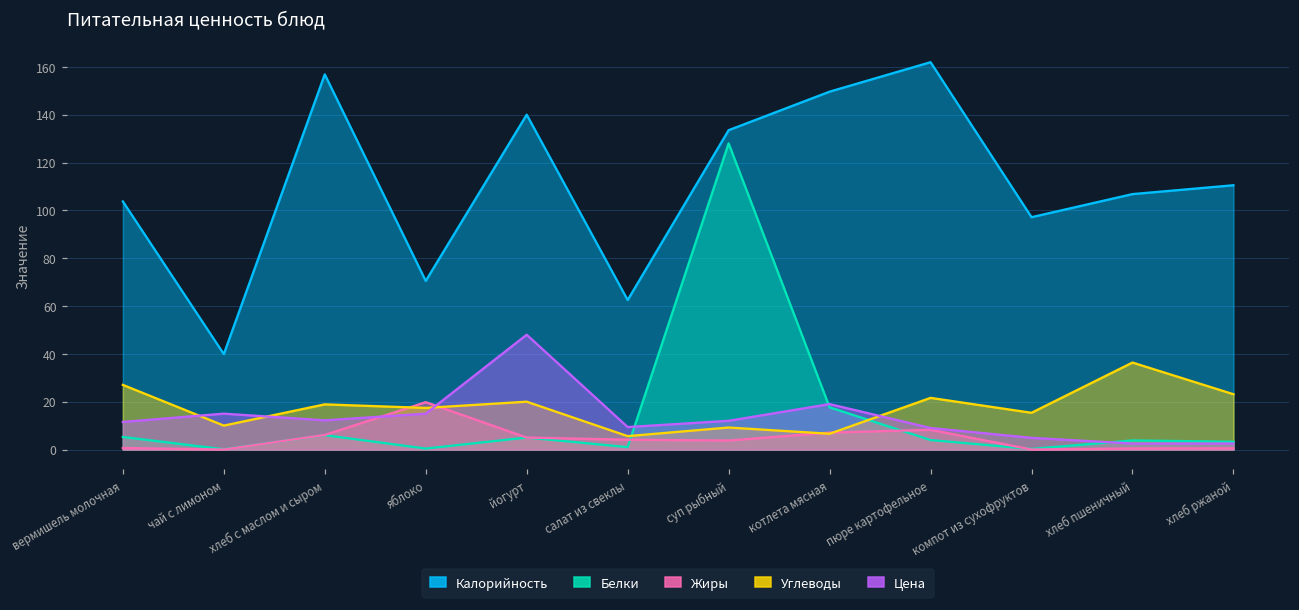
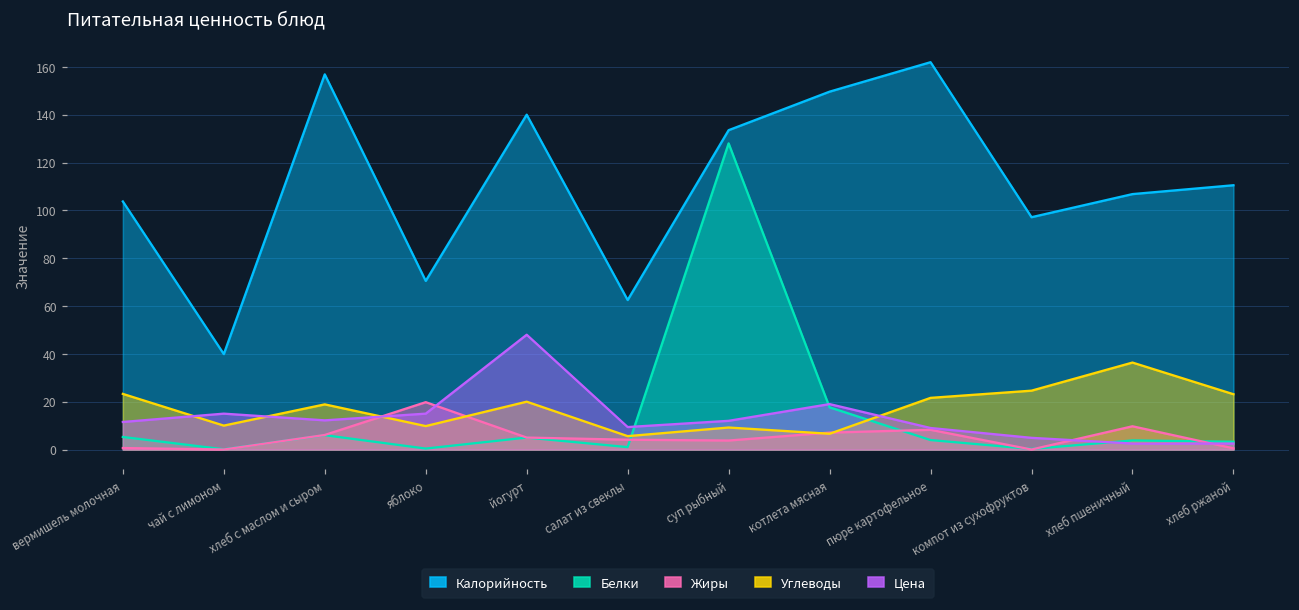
Углеводы, вермишель молочная: 27 -> 23
Углеводы, яблоко: 17 -> 10
Углеводы, компот из сухофруктов: 15 -> 25
Жиры, хлеб пшеничный: 0 -> 10
